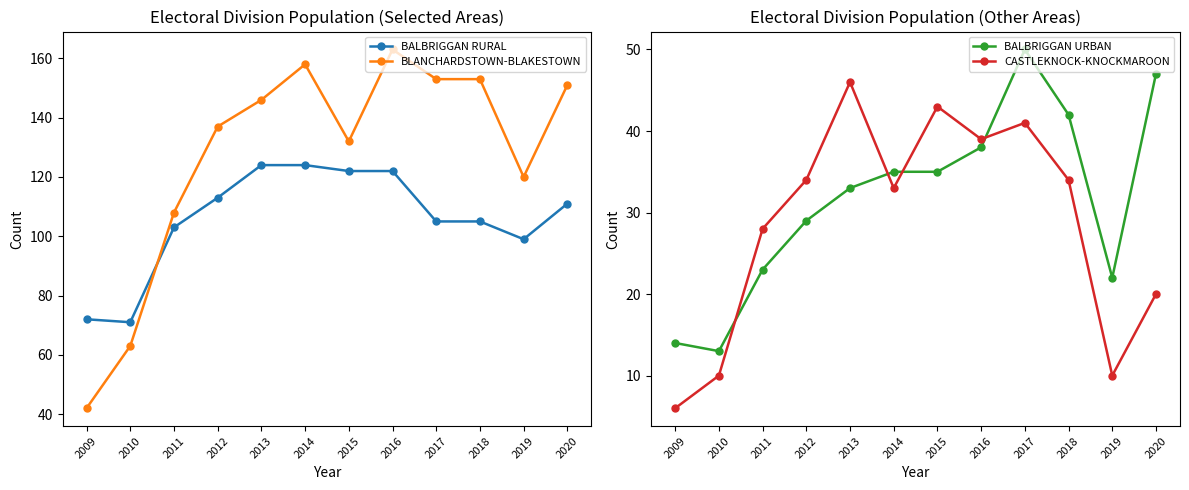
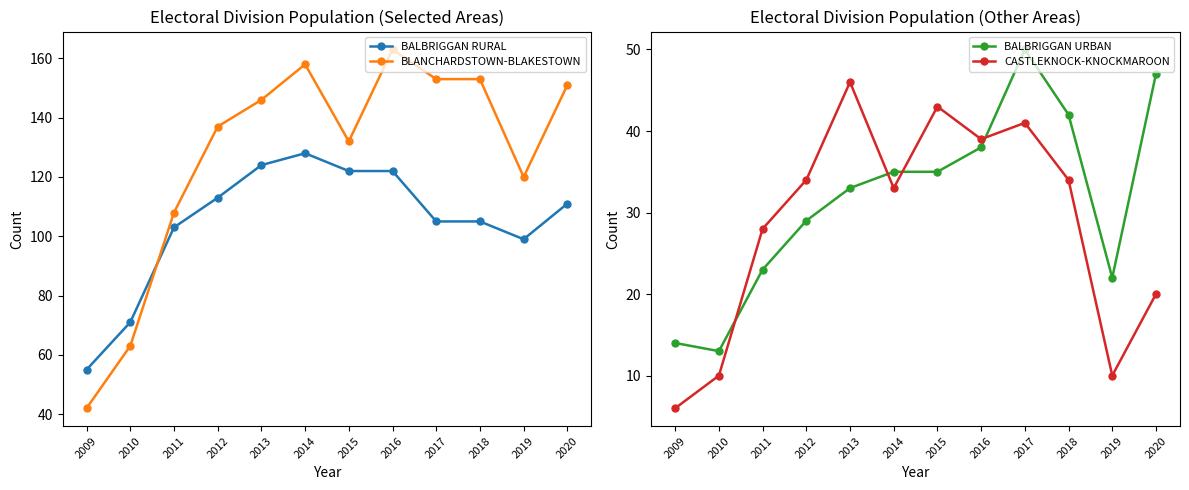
Electoral Division Population (Selected Areas), BALBRIGGAN RURAL, 2009: 72 -> 55
Electoral Division Population (Selected Areas), BALBRIGGAN RURAL, 2014: 124 -> 128
